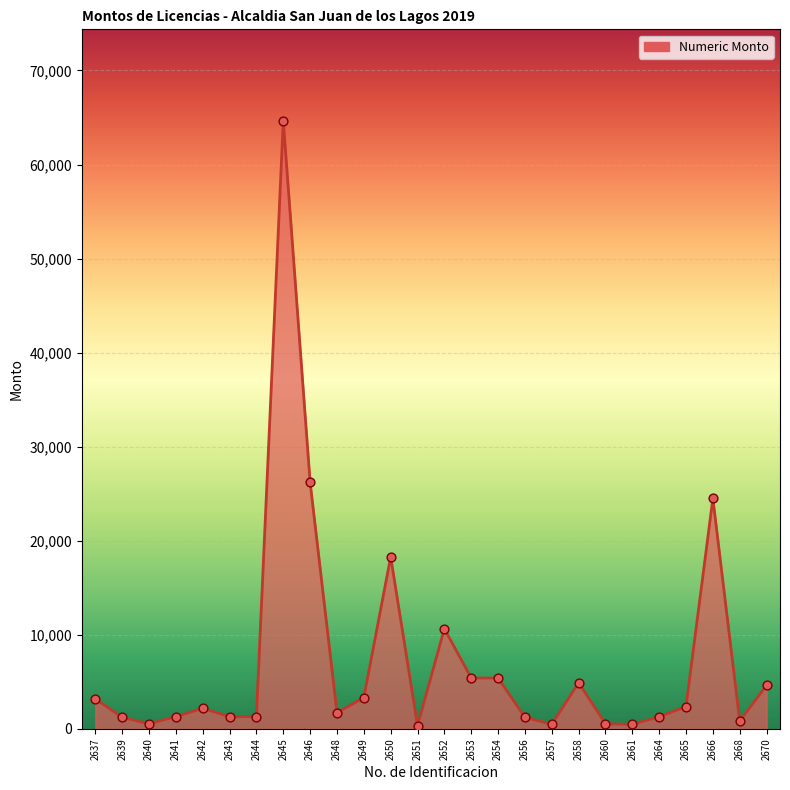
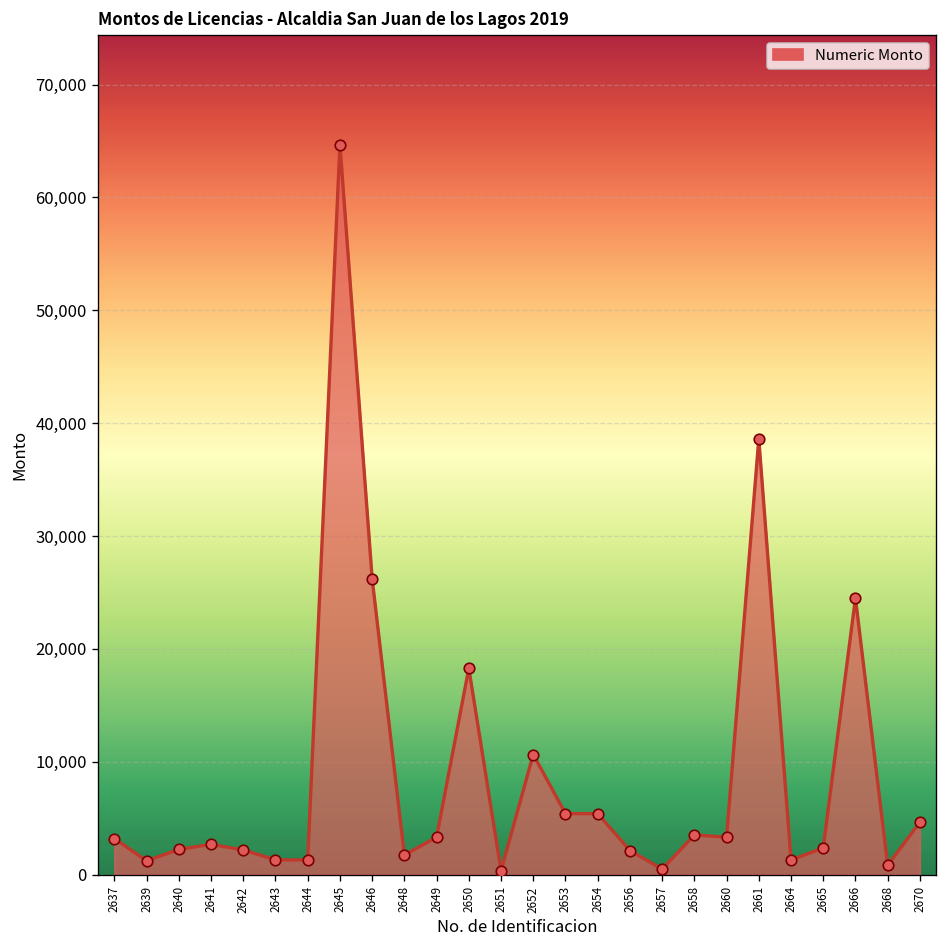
2640: 1,000 -> 2,000
2641: 1,000 -> 3,000
2656: 1,000 -> 2,000
2658: 5,000 -> 4,000
2660: 1,000 -> 3,000
2661: 0 -> 39,000
